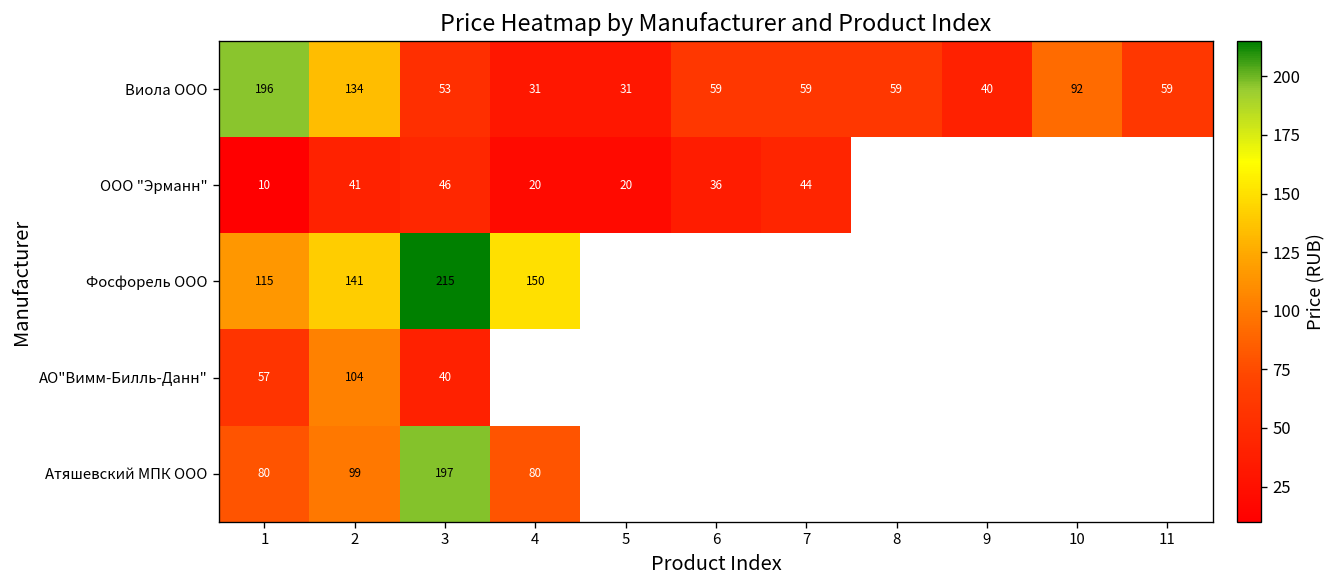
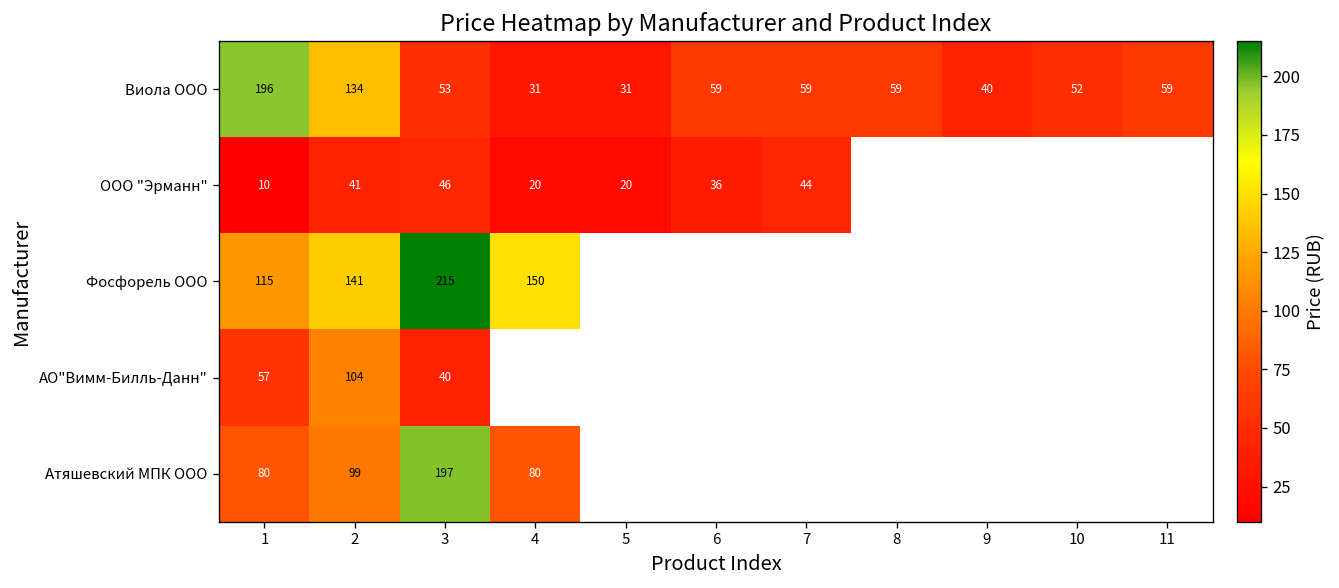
Виола ООО, 10: 92 -> 52
